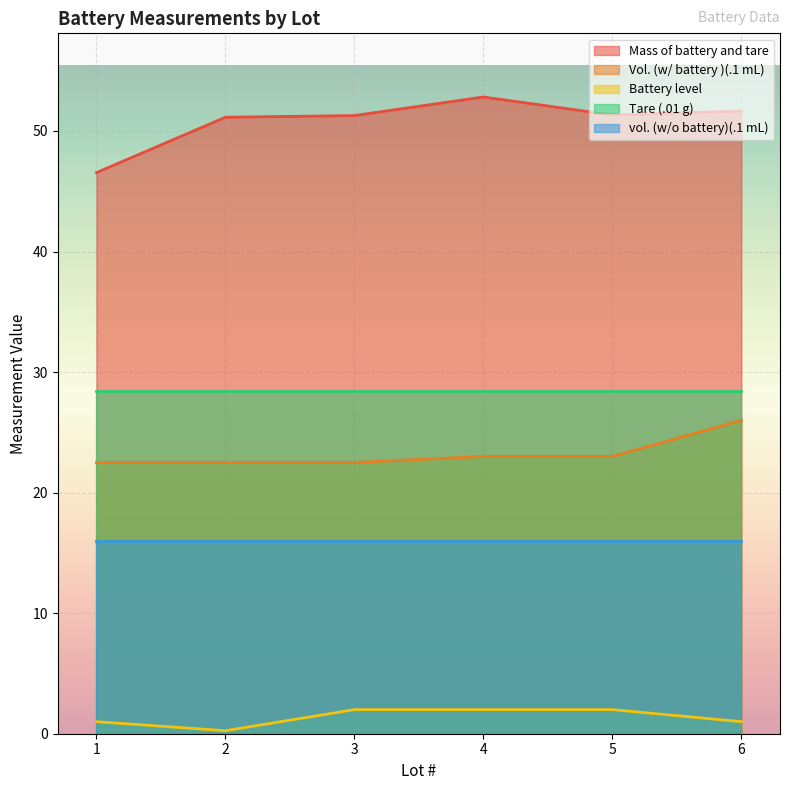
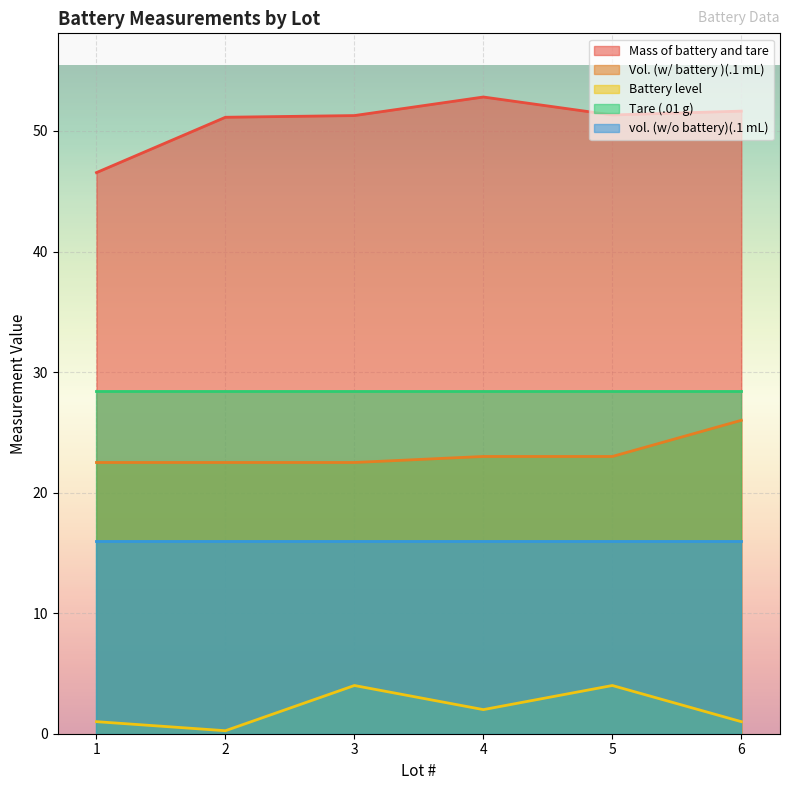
Battery level, 3: 2 -> 4
Battery level, 5: 2 -> 4
